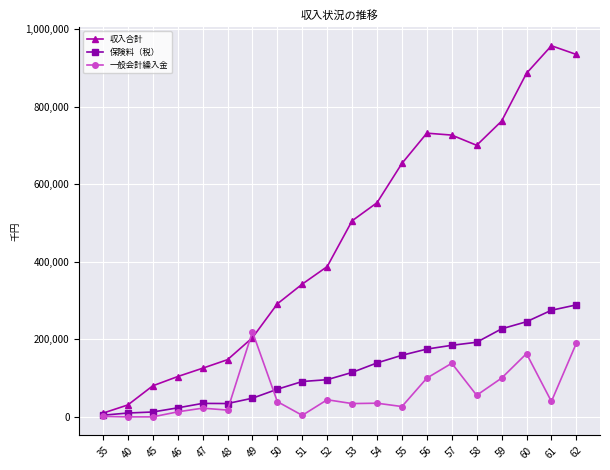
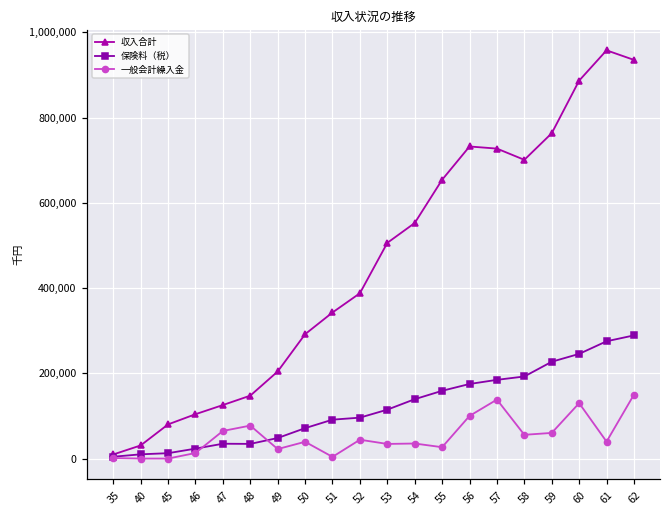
一般会計繰入金, 47: 20,000 -> 60,000
一般会計繰入金, 48: 20,000 -> 80,000
一般会計繰入金, 49: 220,000 -> 20,000
一般会計繰入金, 59: 100,000 -> 60,000
一般会計繰入金, 60: 160,000 -> 130,000
一般会計繰入金, 62: 190,000 -> 150,000
